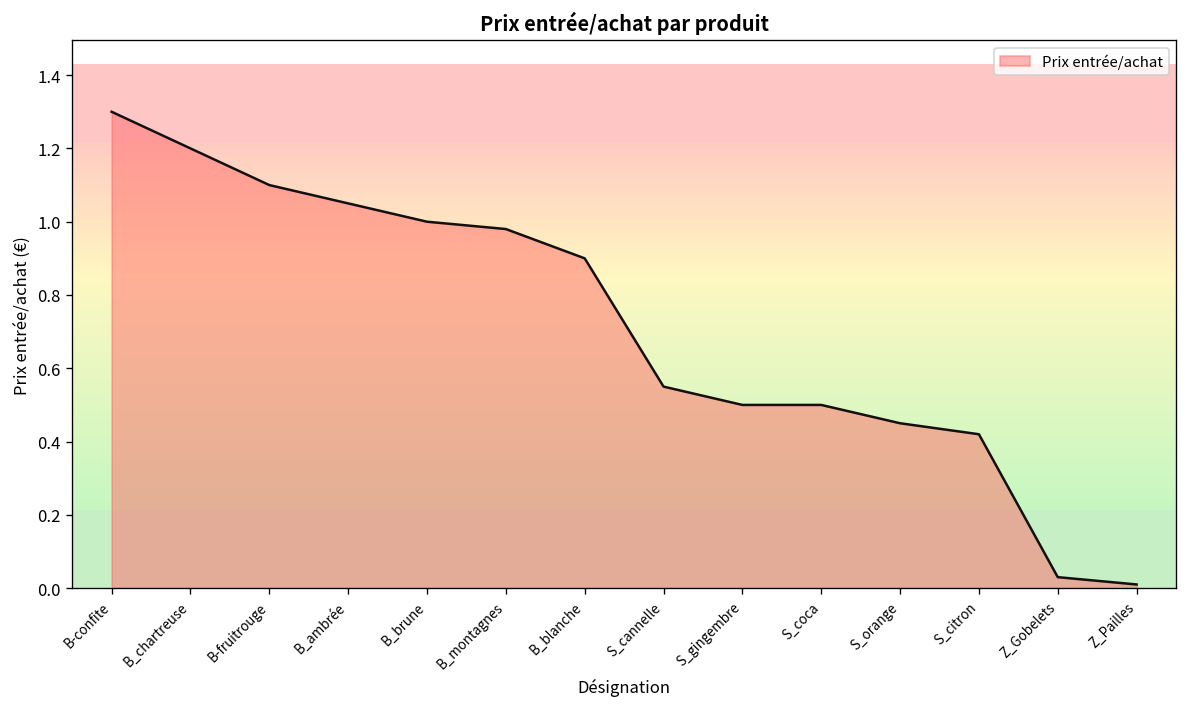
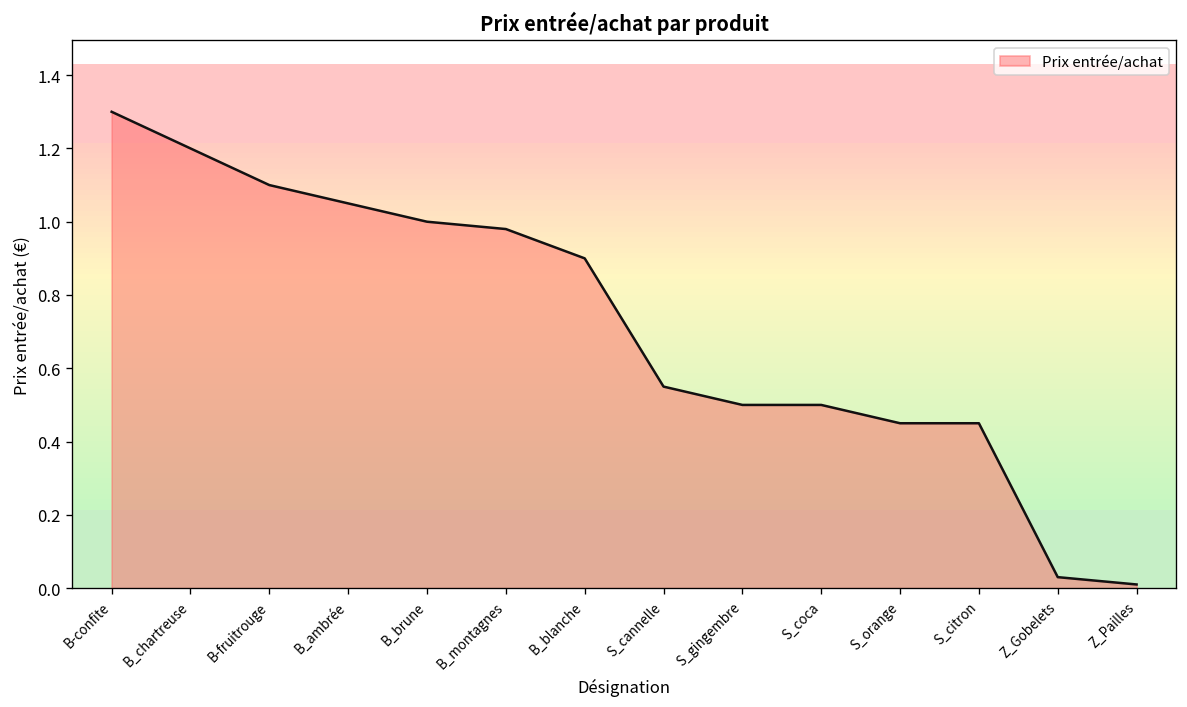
S_citron: 0.42 -> 0.45
